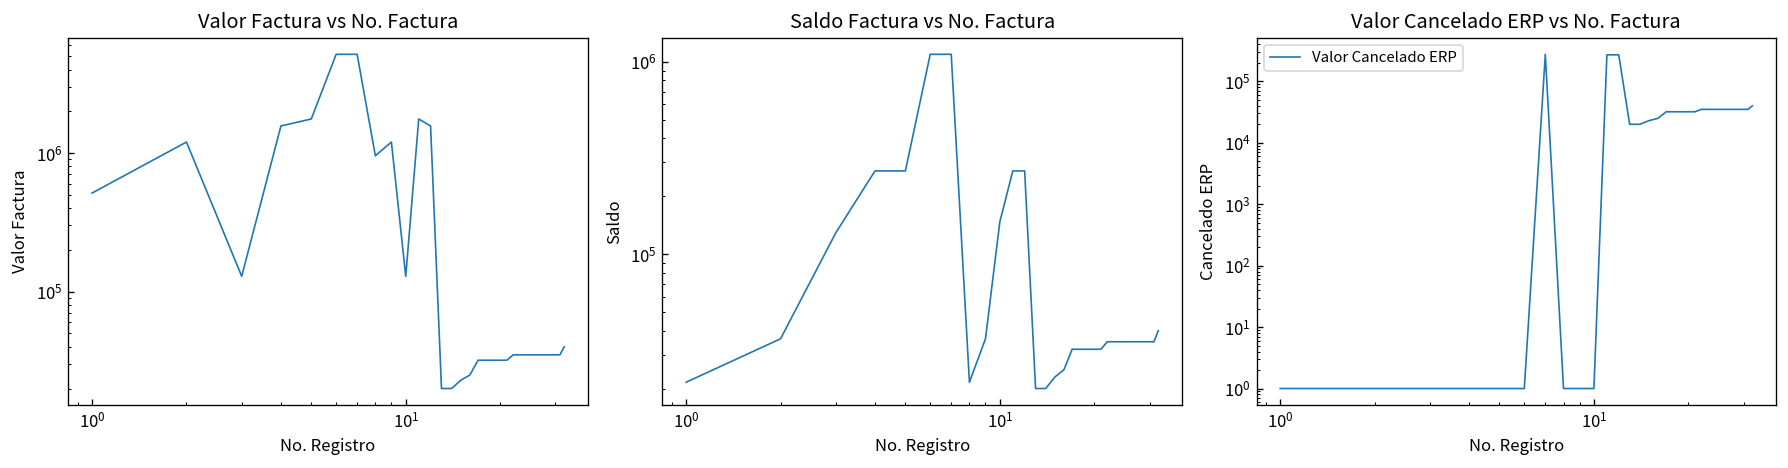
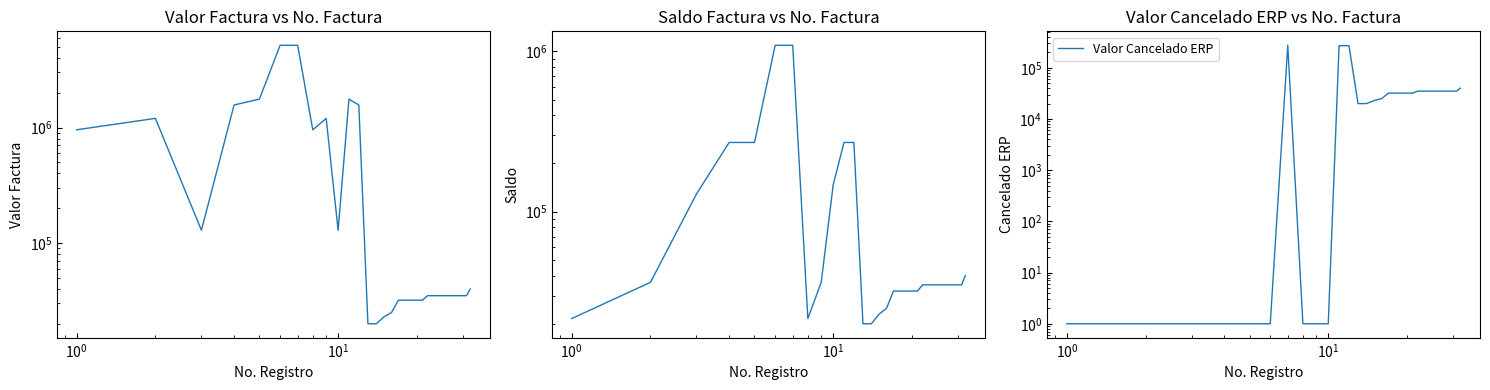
Valor Factura vs No. Factura, 10^0: 500000 -> 1000000
